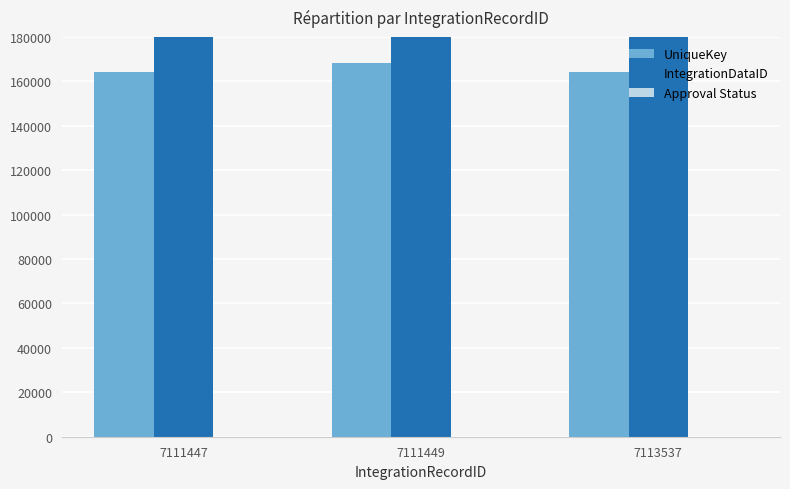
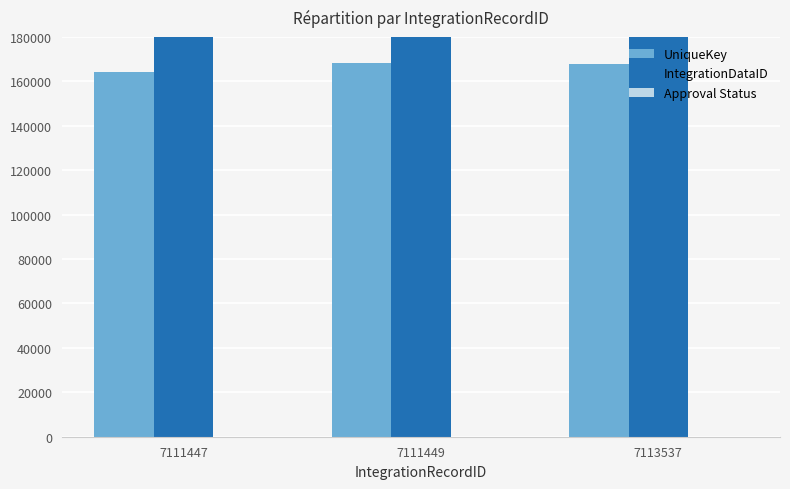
UniqueKey, 7113537: 164000 -> 168000
